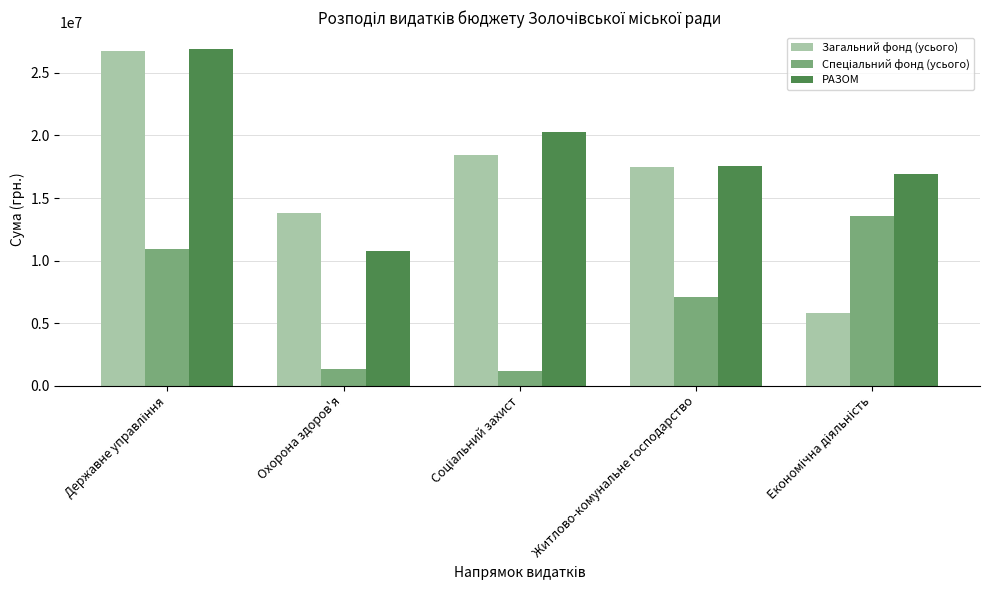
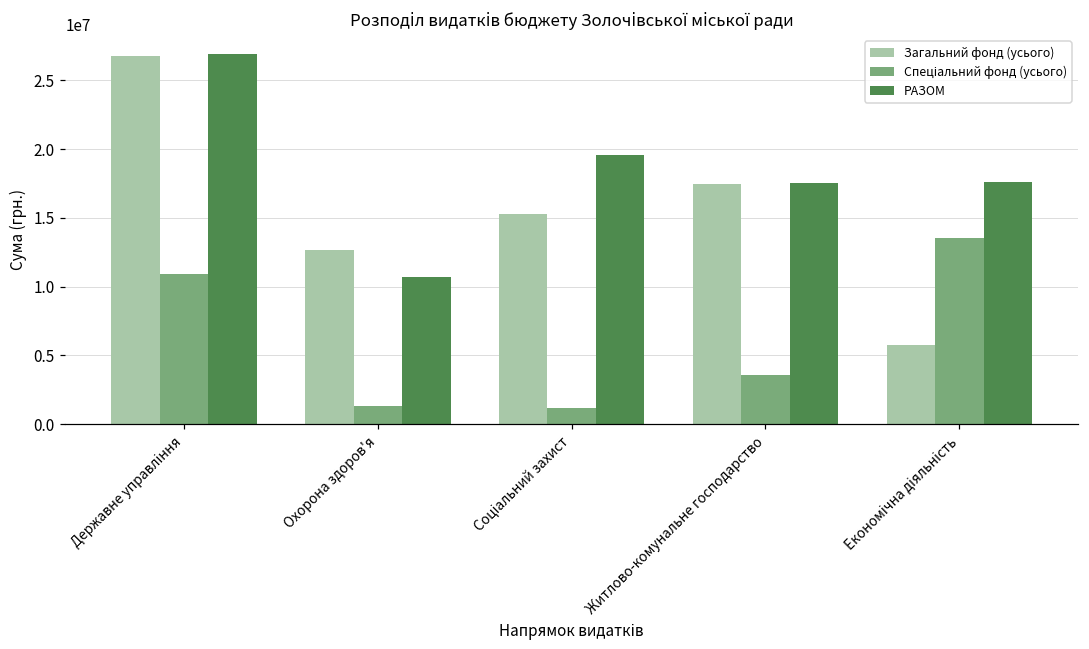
Загальний фонд (усього), Охорона здоров'я: 13800000 -> 12700000
Загальний фонд (усього), Соціальний захист: 18400000 -> 15300000
РАЗОМ, Соціальний захист: 20300000 -> 19600000
Спеціальний фонд (усього), Житлово-комунальне господарство: 7100000 -> 3600000
РАЗОМ, Економічна діяльність: 16900000 -> 17600000
